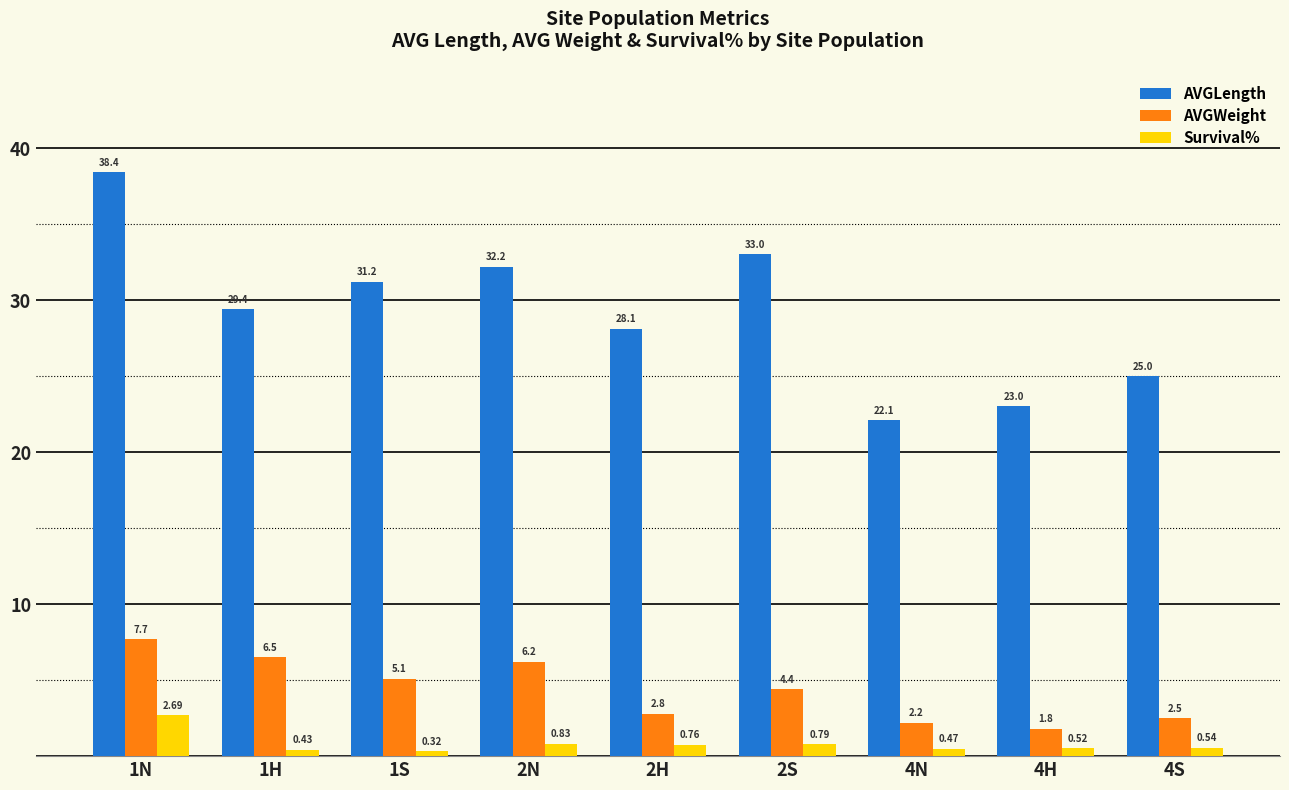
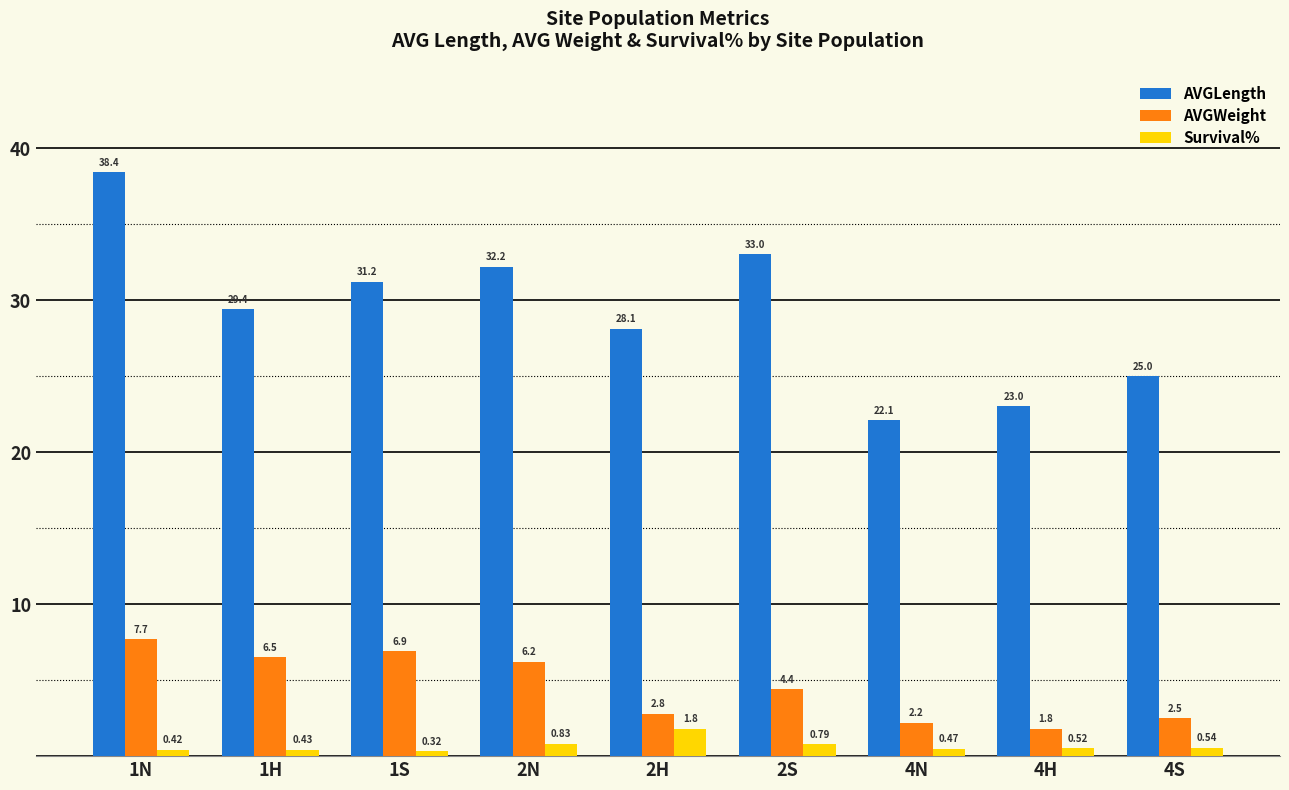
Survival%, 1N: 2.69 -> 0.42
AVGWeight, 1S: 5.1 -> 6.9
Survival%, 2H: 0.76 -> 1.8
